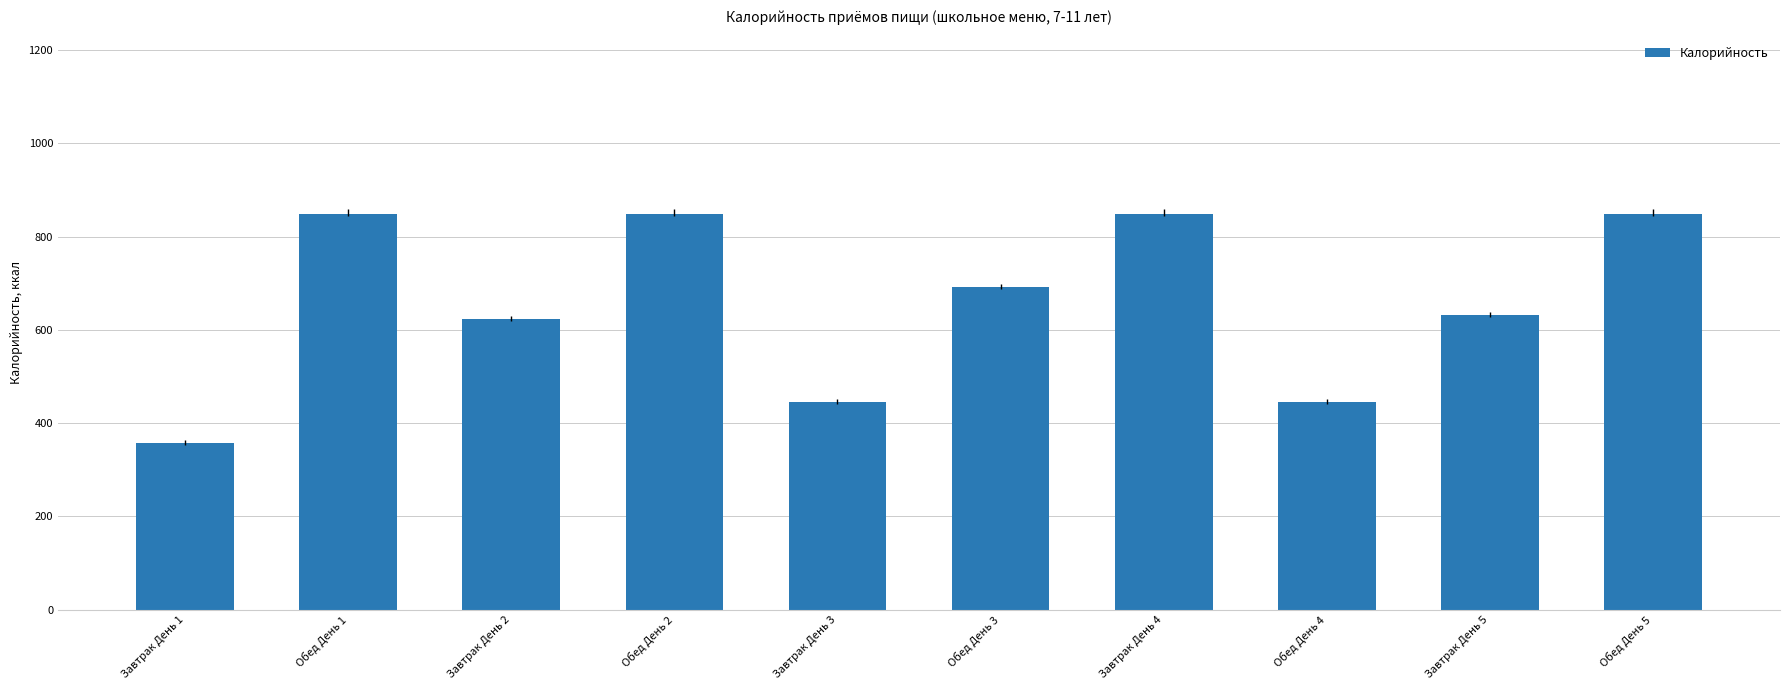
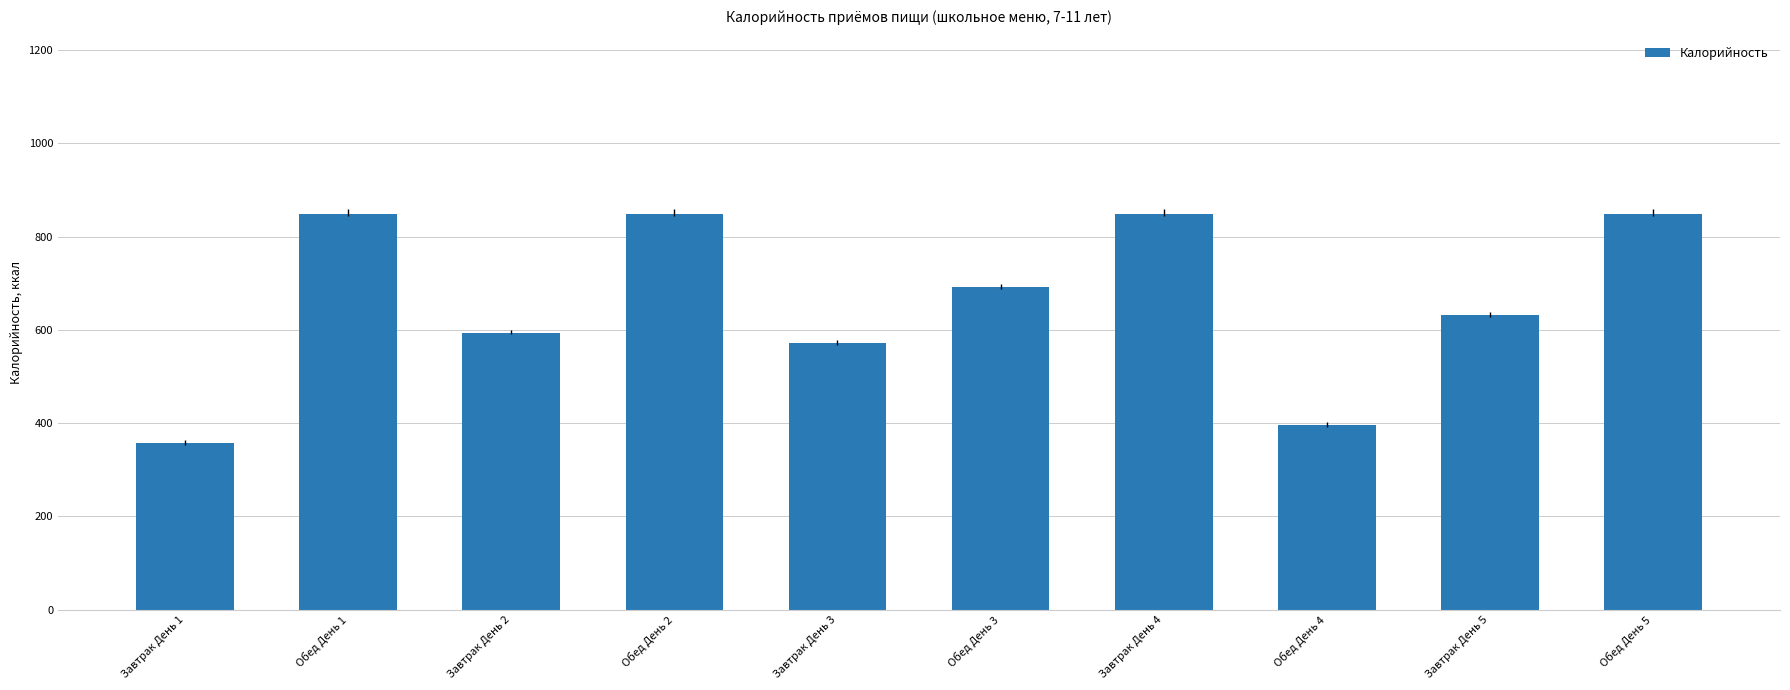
Завтрак День 2: 620 -> 590
Завтрак День 3: 450 -> 570
Обед День 4: 450 -> 400
